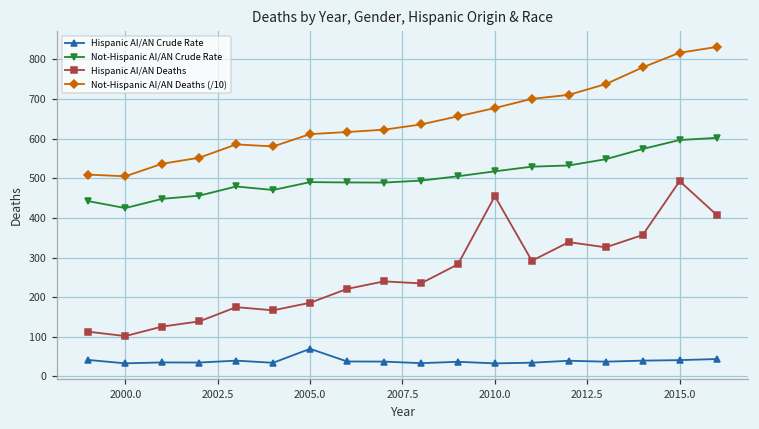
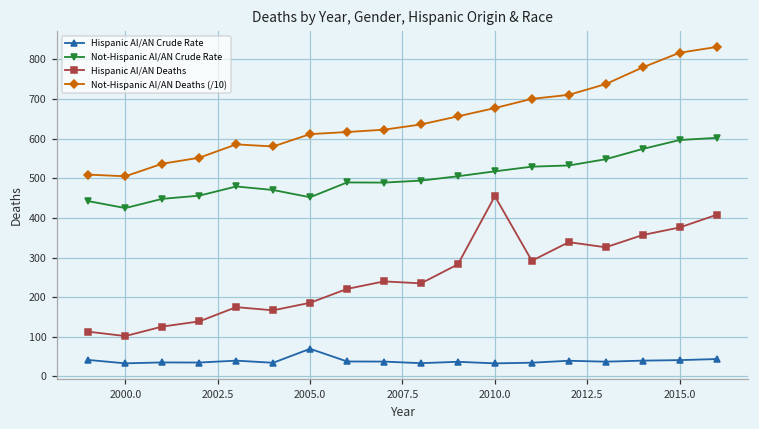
Not-Hispanic AI/AN Crude Rate, 2005.0: 490 -> 450
Hispanic AI/AN Deaths, 2015.0: 490 -> 380
